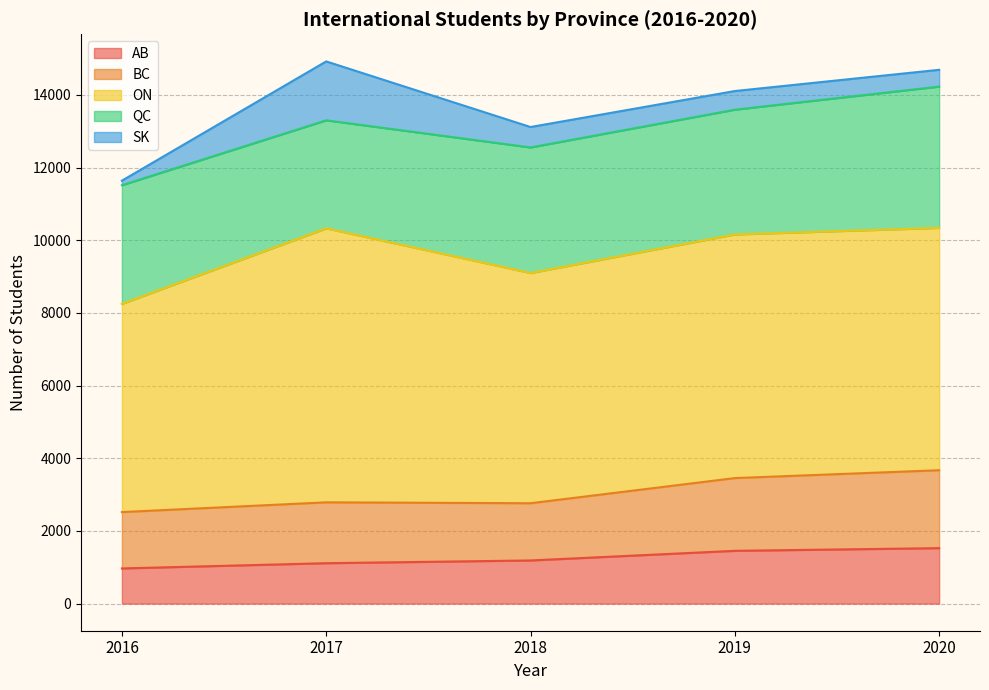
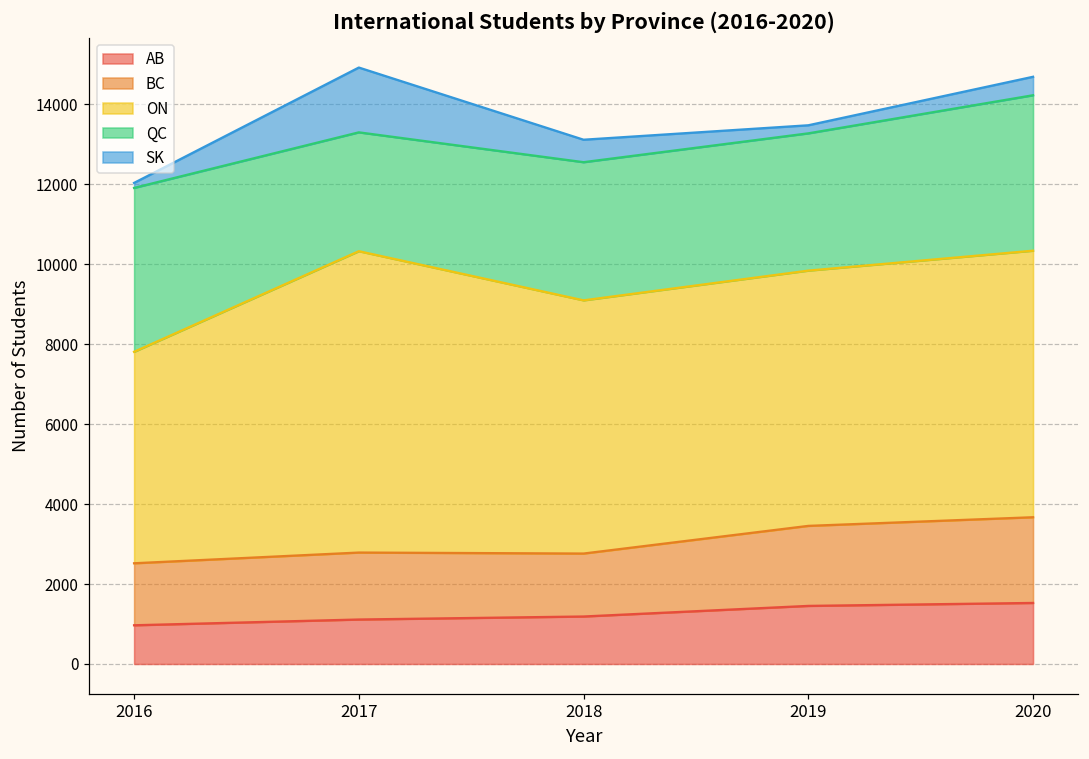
ON, 2016: 5700 -> 5300
QC, 2016: 3300 -> 4100
ON, 2019: 6700 -> 6400
SK, 2019: 500 -> 200
